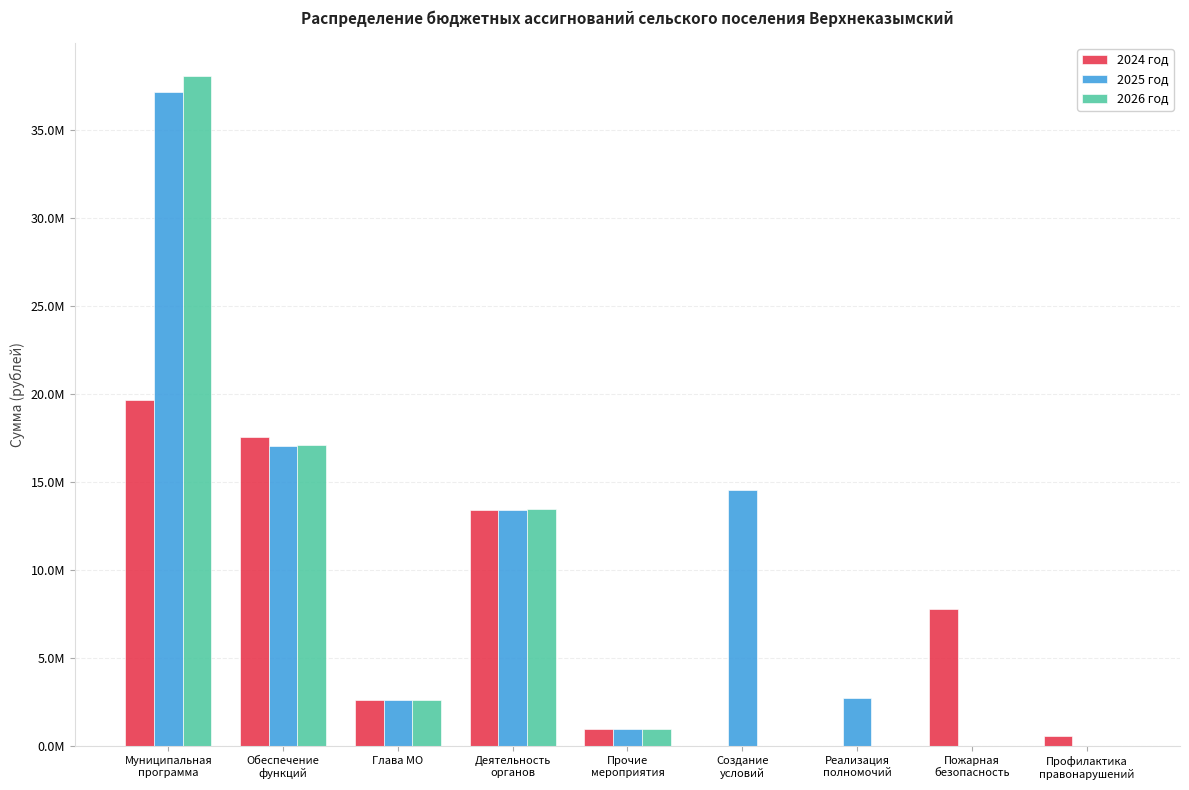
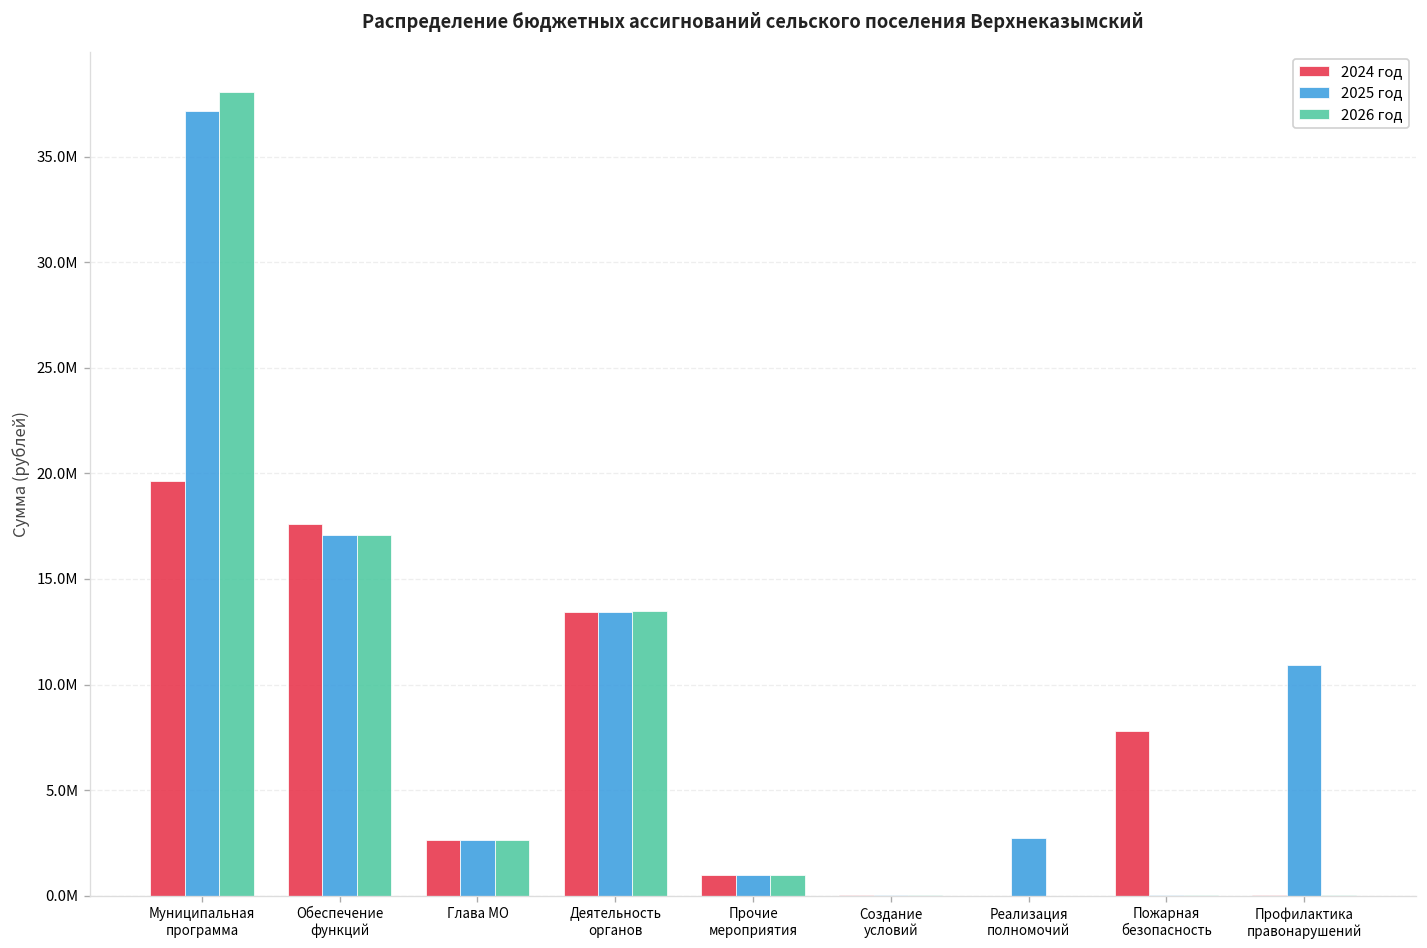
2025 год, Создание условий: 14500000 -> 0
2024 год, Профилактика правонарушений: 600000 -> 0
2025 год, Профилактика правонарушений: 0 -> 10900000
